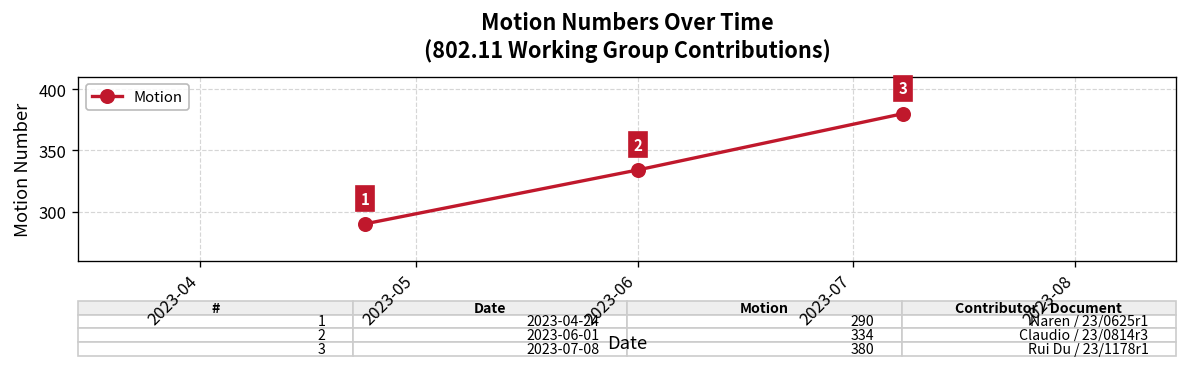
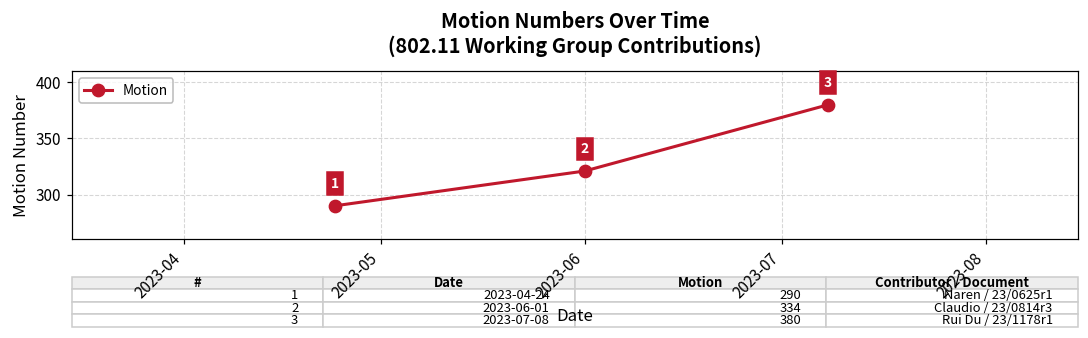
2023-06: 334 -> 321
